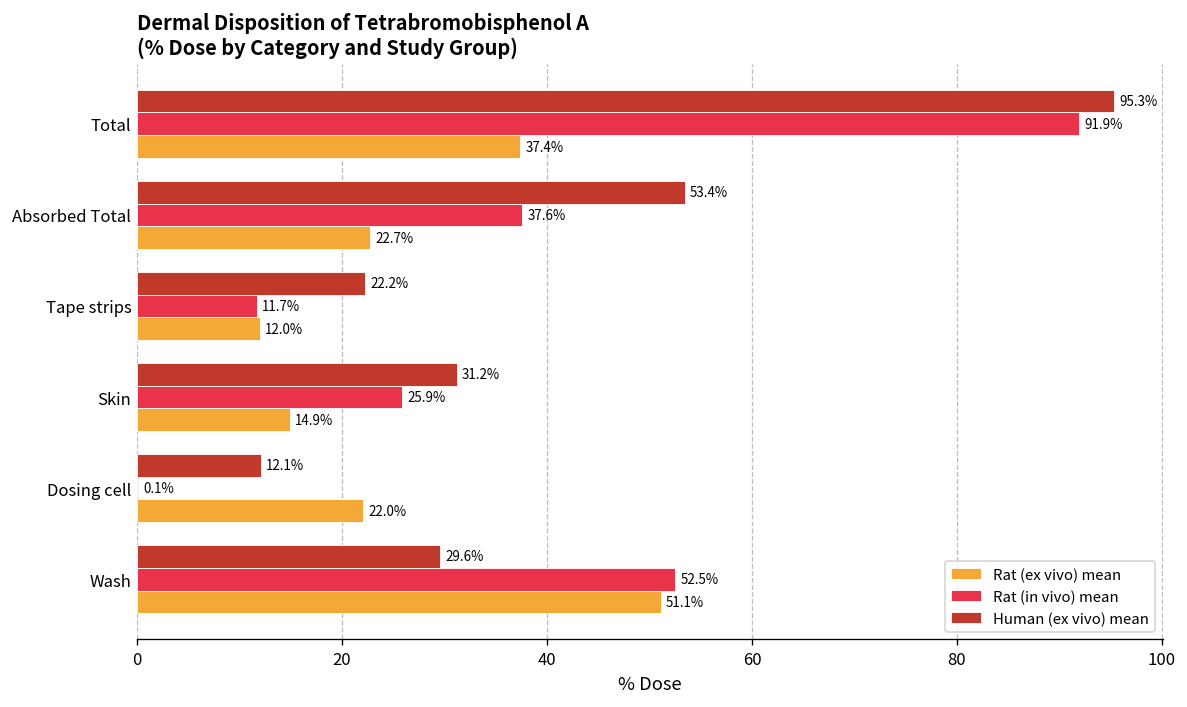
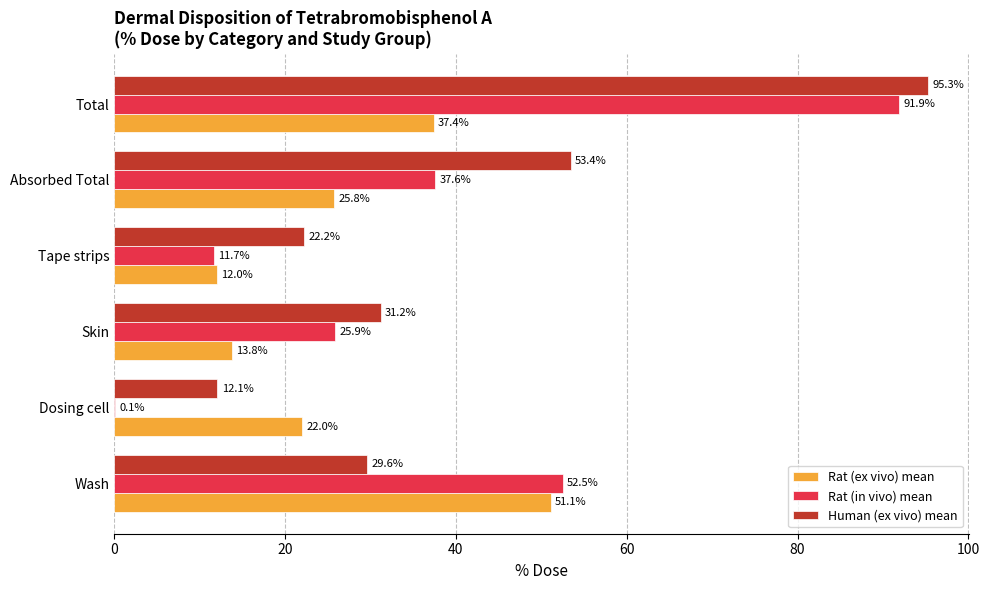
Rat (ex vivo) mean, Absorbed Total: 22.7% -> 25.8%
Rat (ex vivo) mean, Skin: 14.9% -> 13.8%
